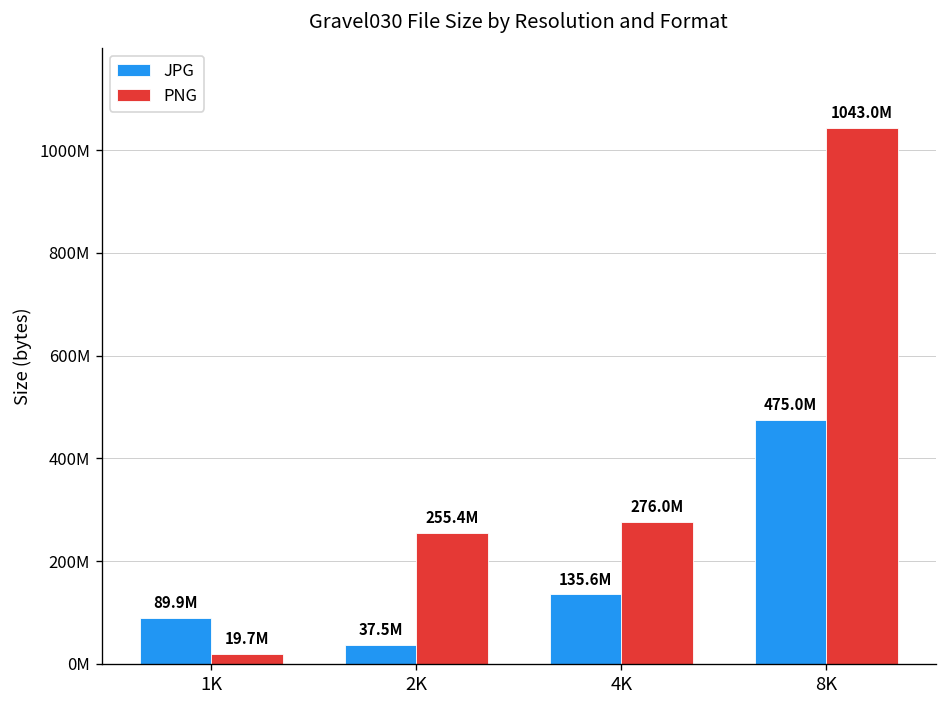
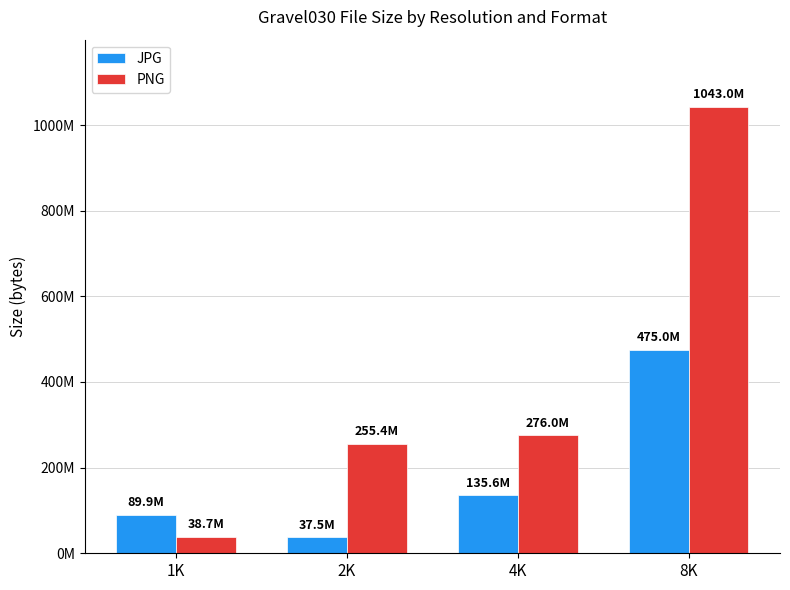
PNG, 1K: 19.7M -> 38.7M
